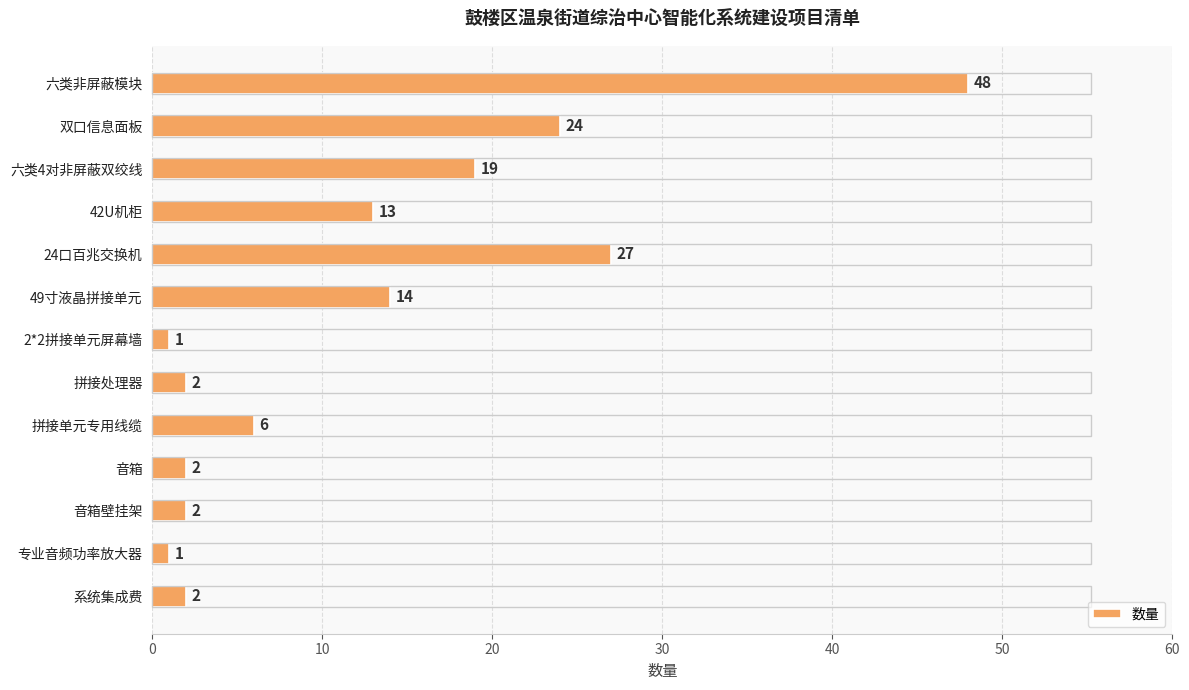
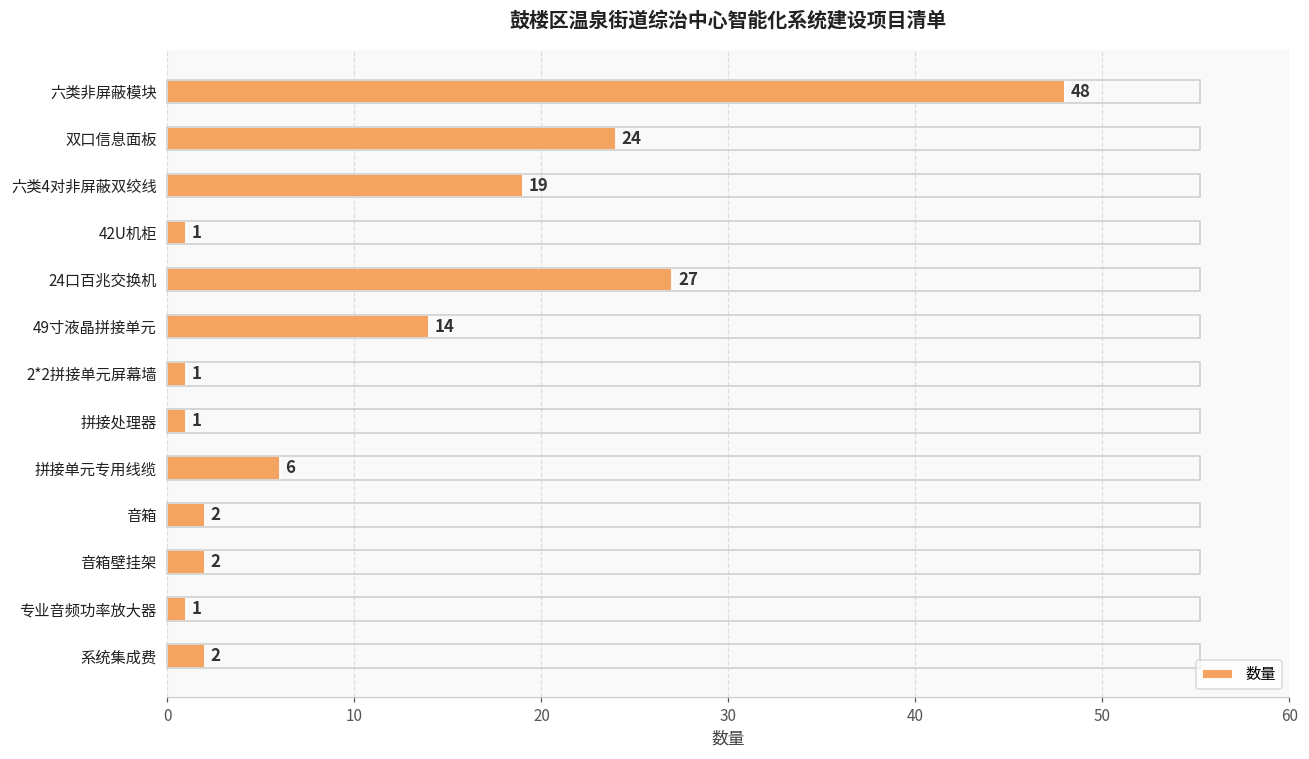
42U机柜: 13 -> 1
拼接处理器: 2 -> 1
